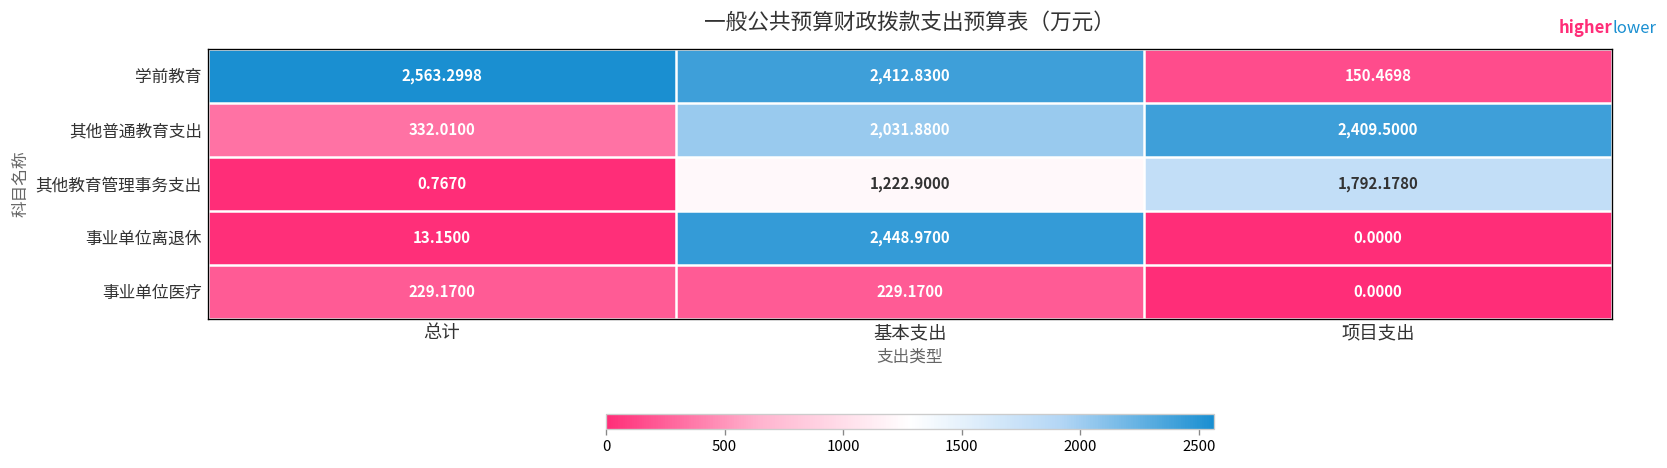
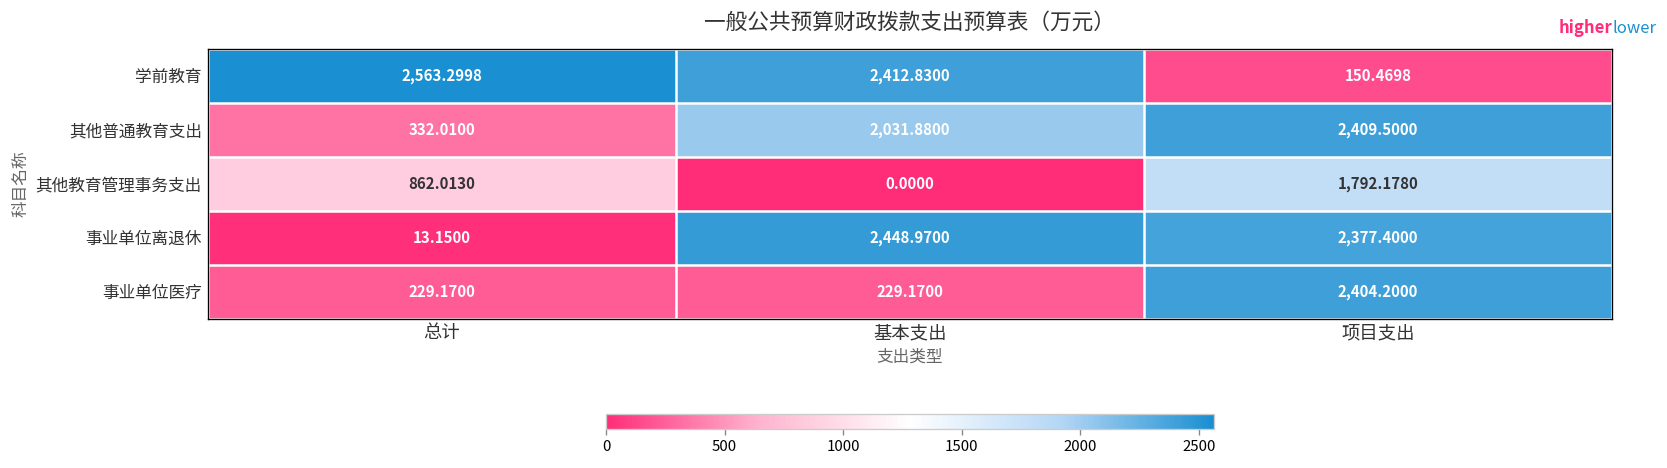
其他教育管理事务支出, 总计: 0.7670 -> 862.0130
其他教育管理事务支出, 基本支出: 1,222.9000 -> 0.0000
事业单位离退休, 项目支出: 0.0000 -> 2,377.4000
事业单位医疗, 项目支出: 0.0000 -> 2,404.2000
